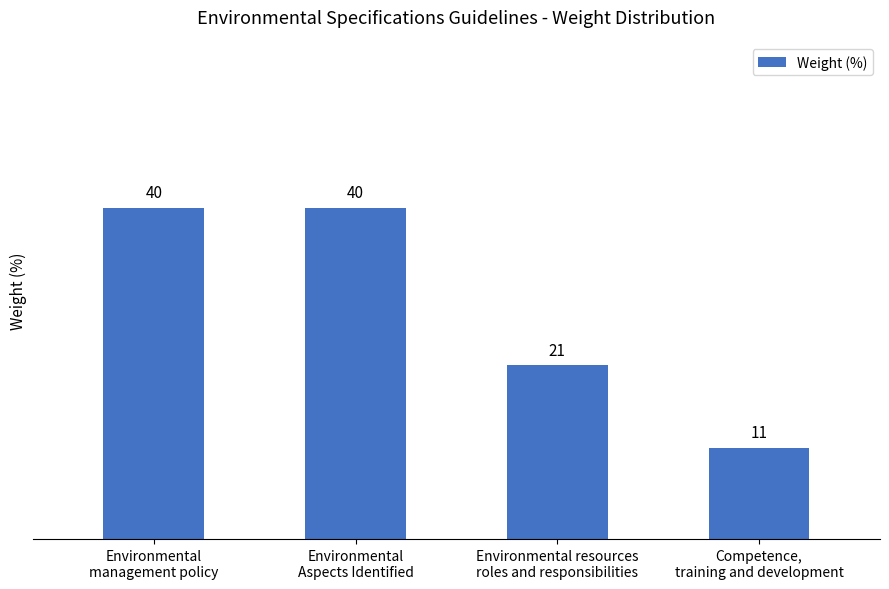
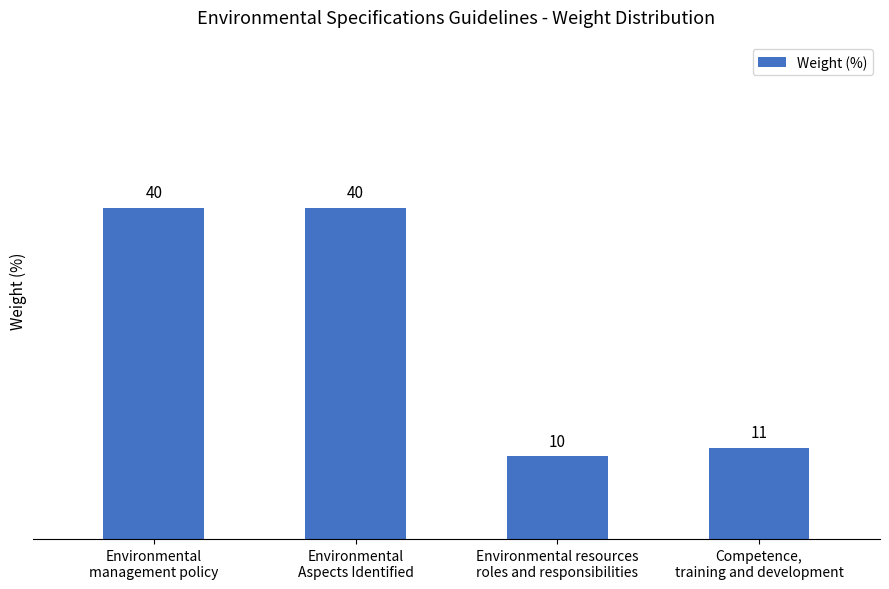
Environmental resources roles and responsibilities: 21 -> 10
